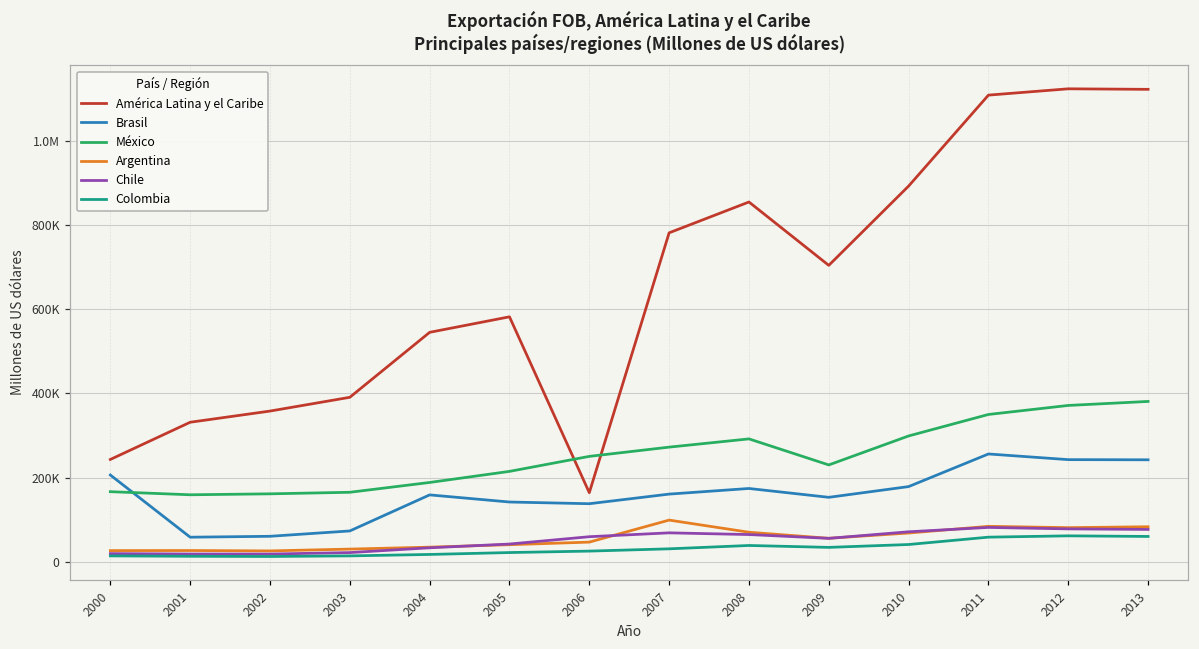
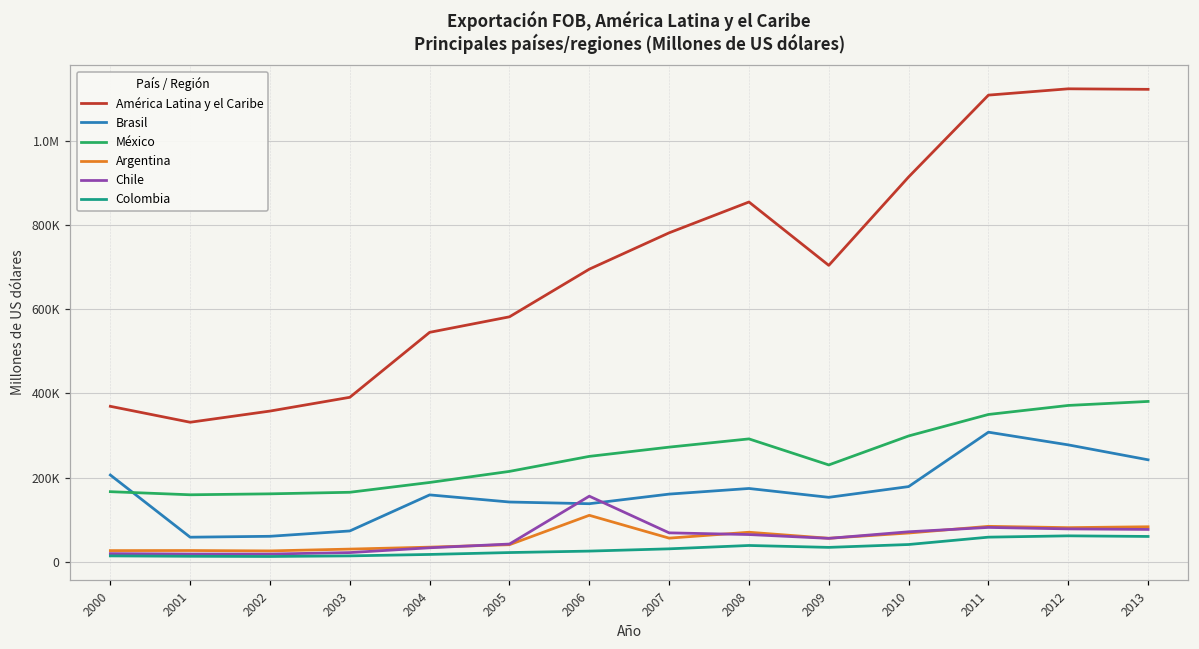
América Latina y el Caribe, 2000: 240000 -> 370000
América Latina y el Caribe, 2006: 160000 -> 700000
Argentina, 2006: 50000 -> 110000
Chile, 2006: 60000 -> 160000
Argentina, 2007: 100000 -> 60000
América Latina y el Caribe, 2010: 890000 -> 910000
Brasil, 2011: 260000 -> 310000
Brasil, 2012: 240000 -> 280000
